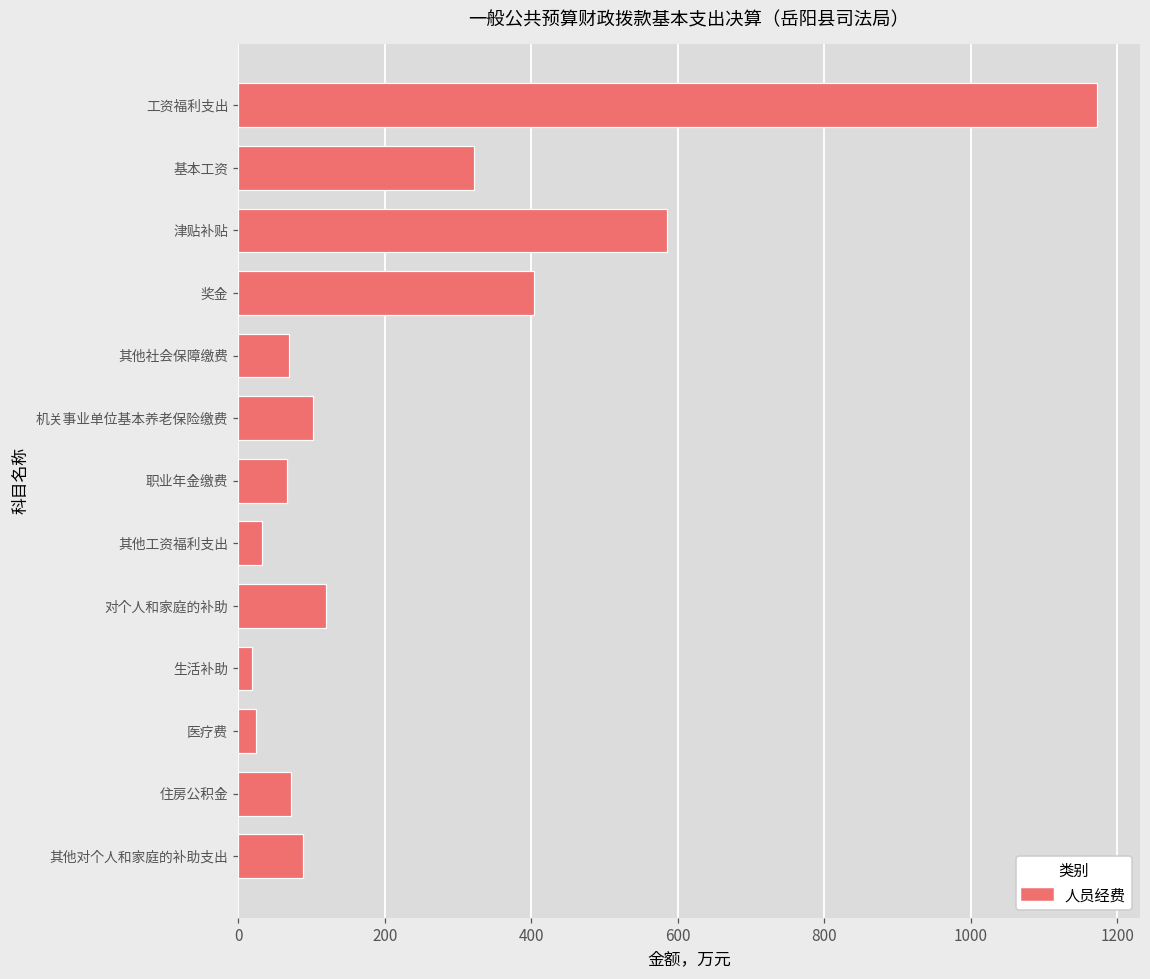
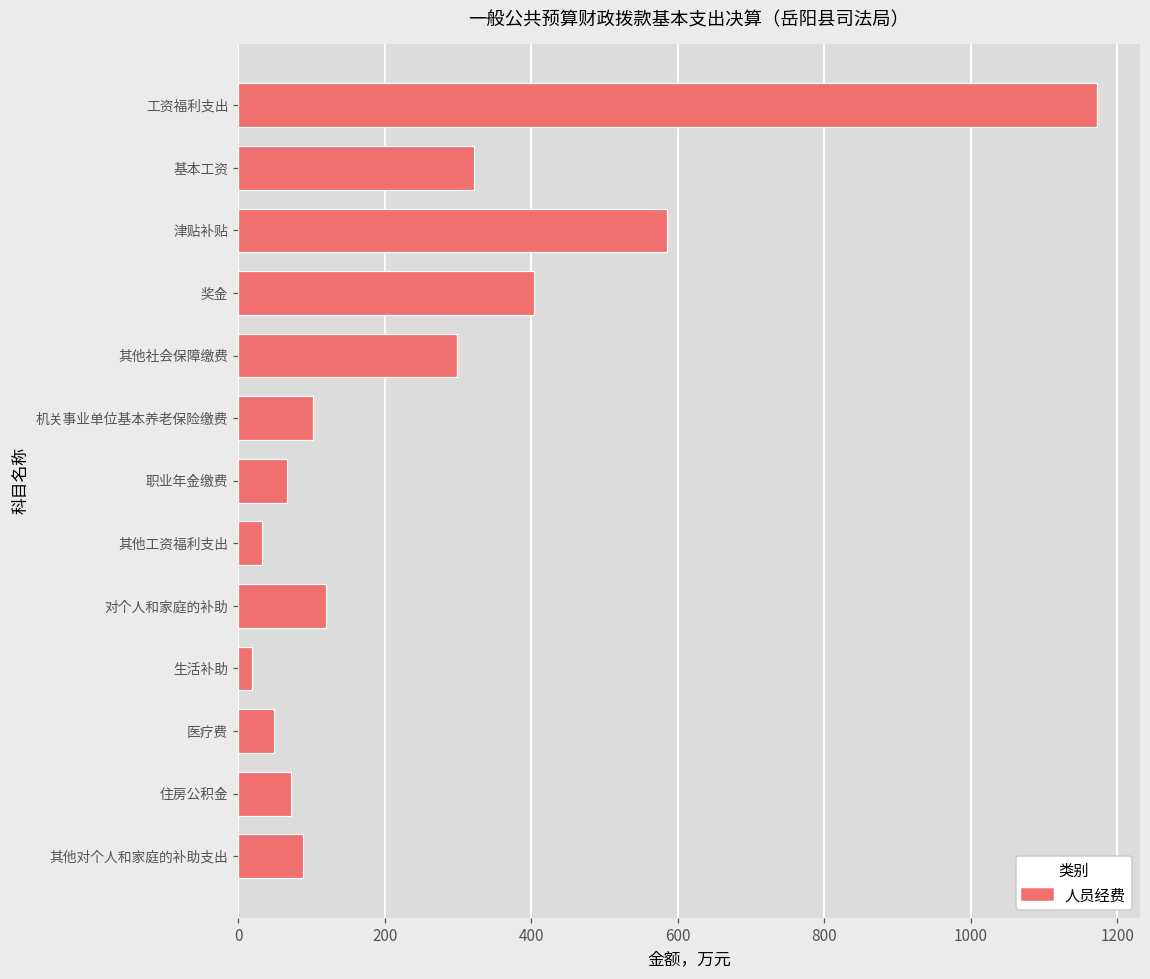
其他社会保障缴费: 70 -> 300
医疗费: 20 -> 50
